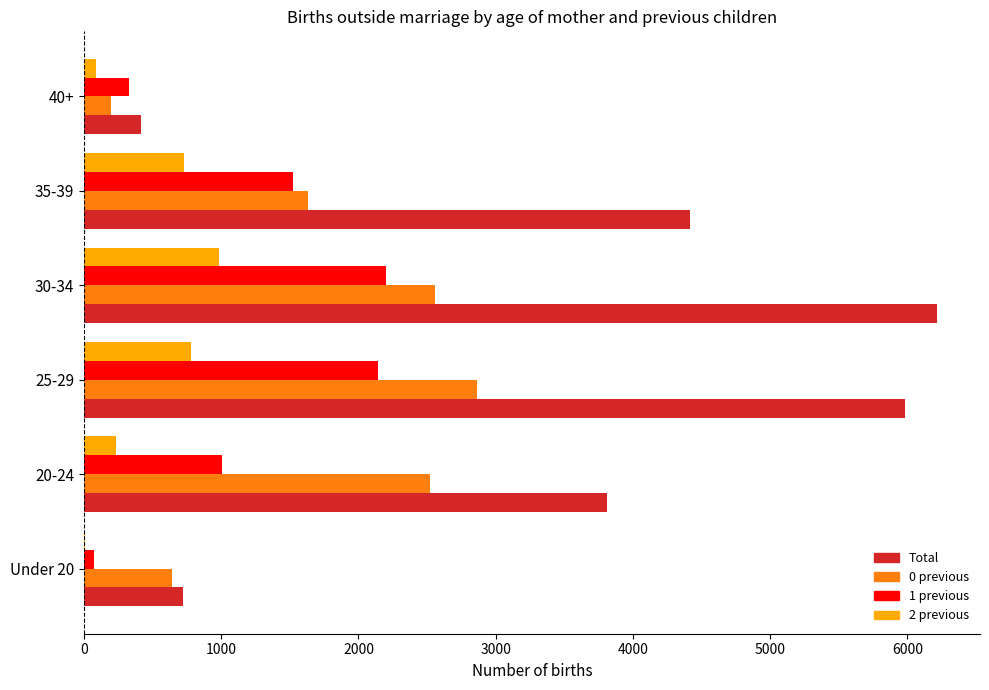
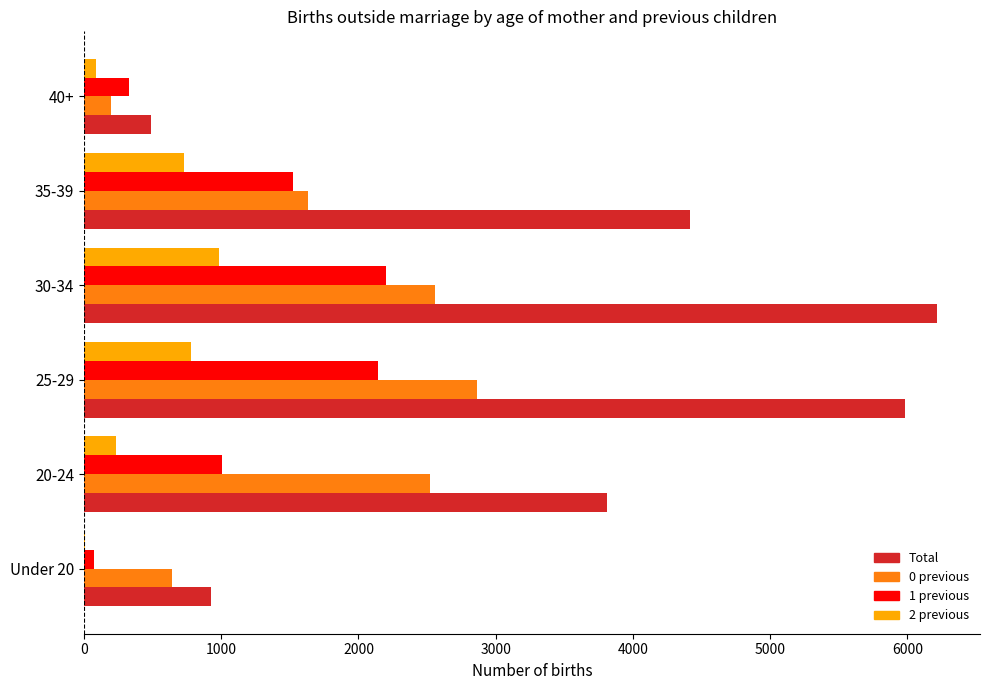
Total, 40+: 420 -> 490
Total, Under 20: 720 -> 930
